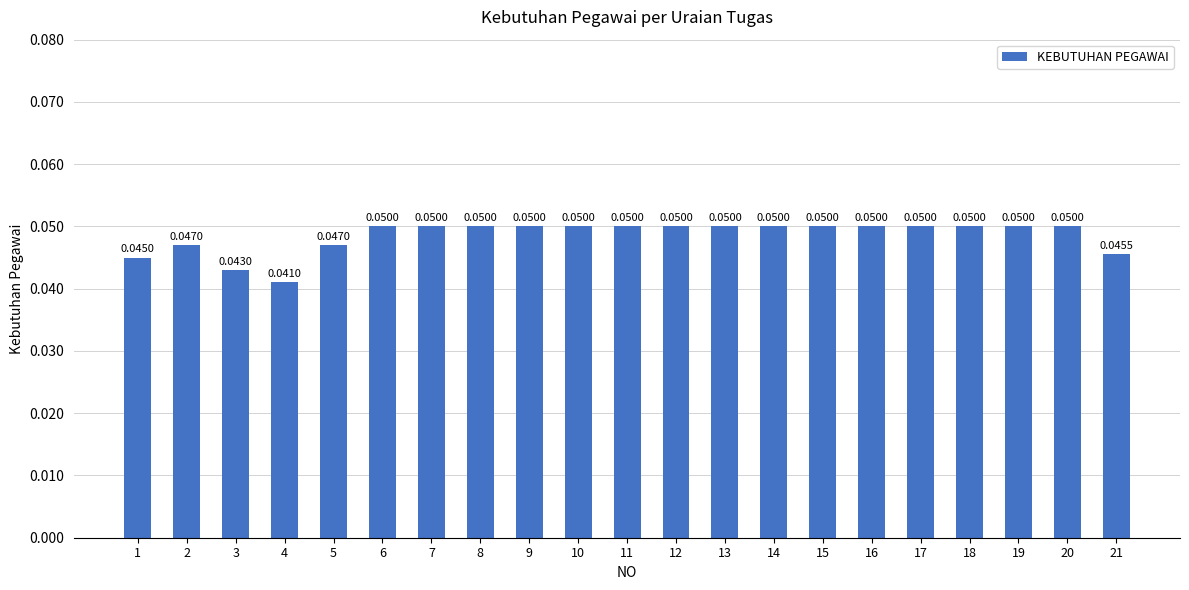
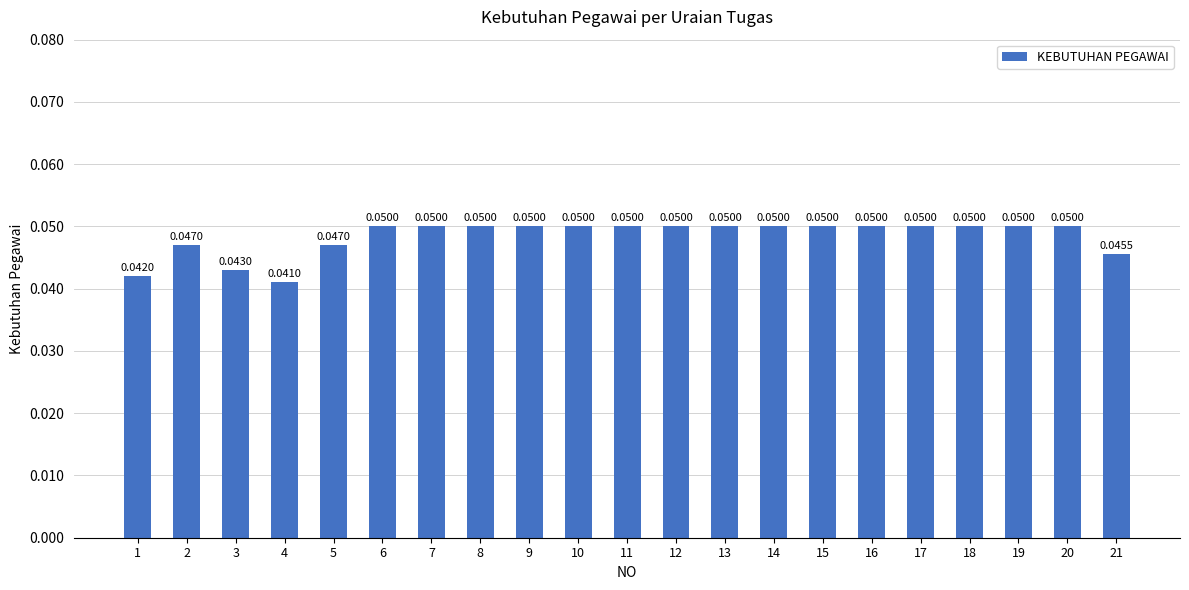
1: 0.0450 -> 0.0420
